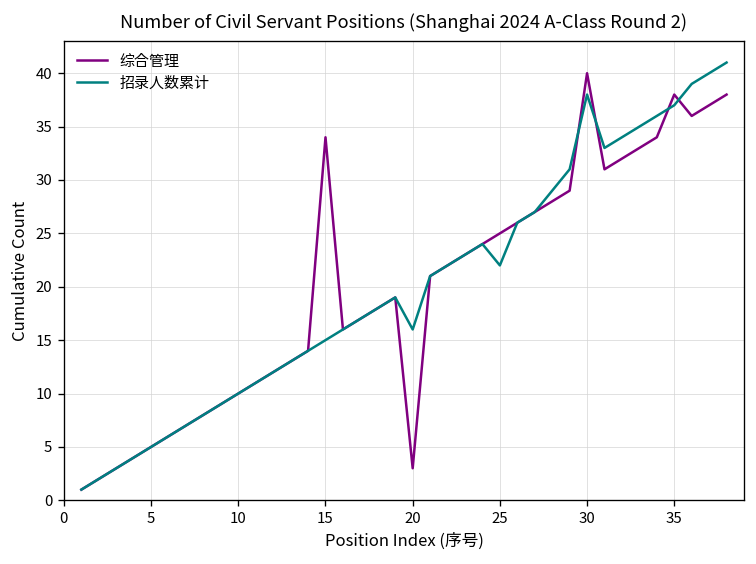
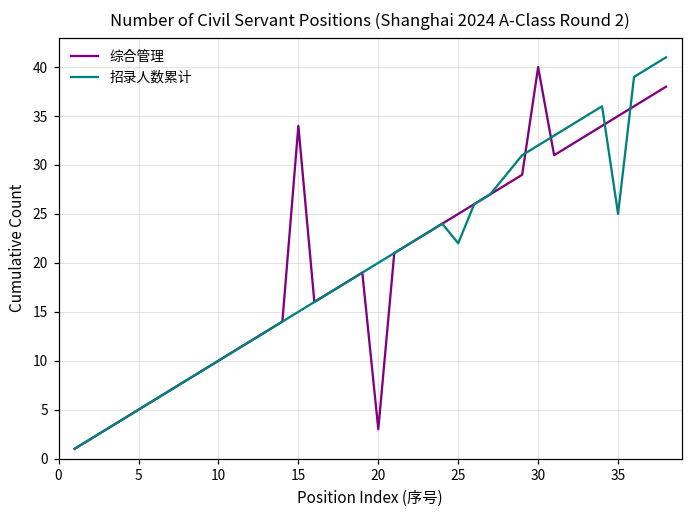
招录人数累计, 20: 16 -> 20
招录人数累计, 30: 38 -> 32
综合管理, 35: 38 -> 35
招录人数累计, 35: 37 -> 25
